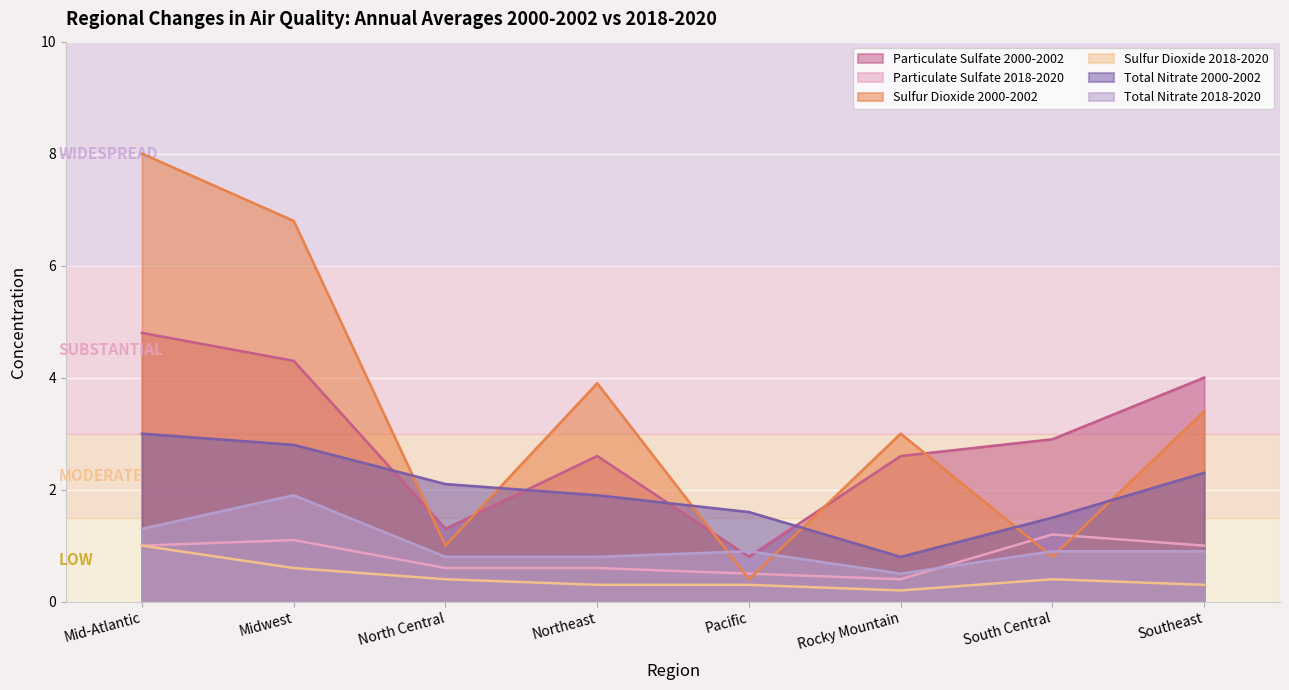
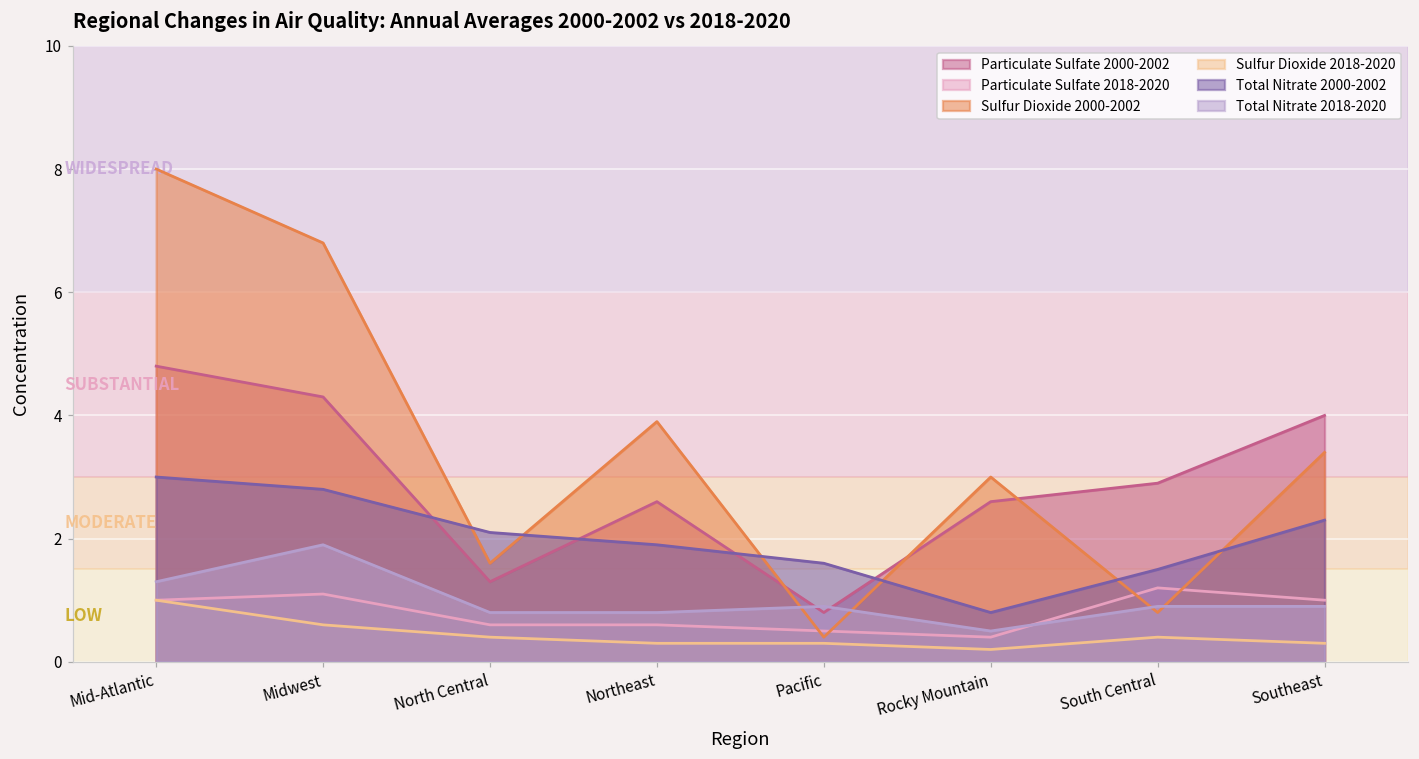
Sulfur Dioxide 2000-2002, North Central: 1.0 -> 1.6
